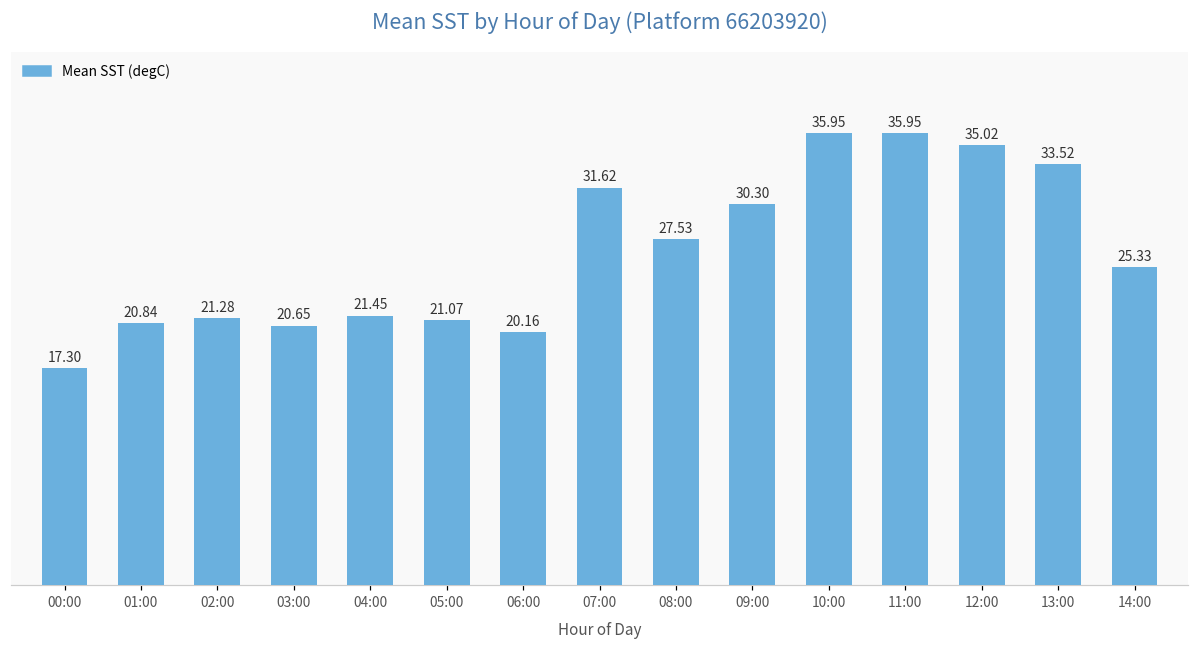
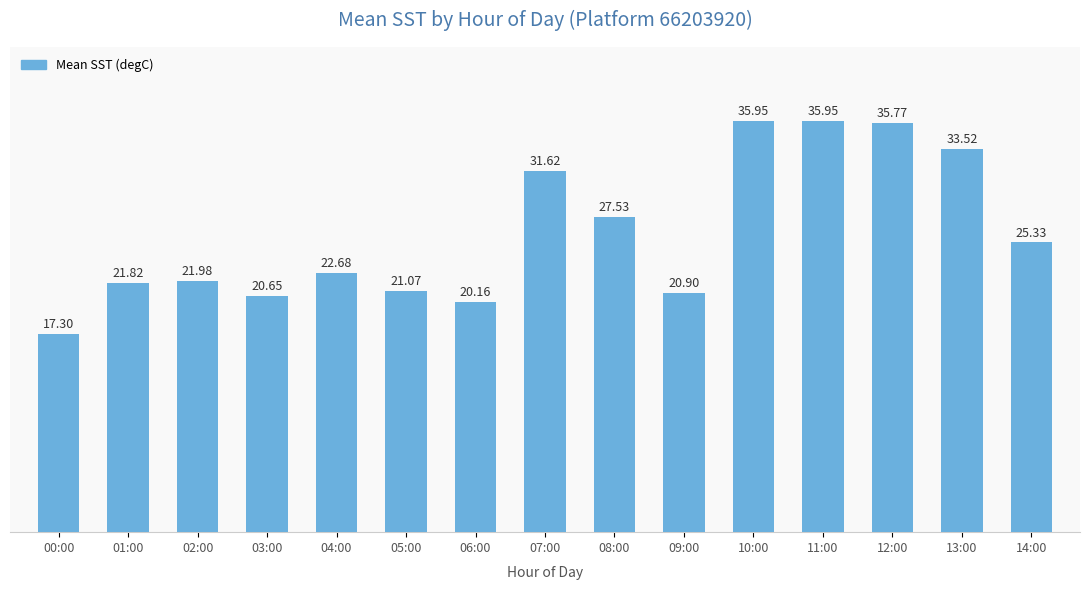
01:00: 20.84 -> 21.82
02:00: 21.28 -> 21.98
04:00: 21.45 -> 22.68
09:00: 30.30 -> 20.90
12:00: 35.02 -> 35.77
